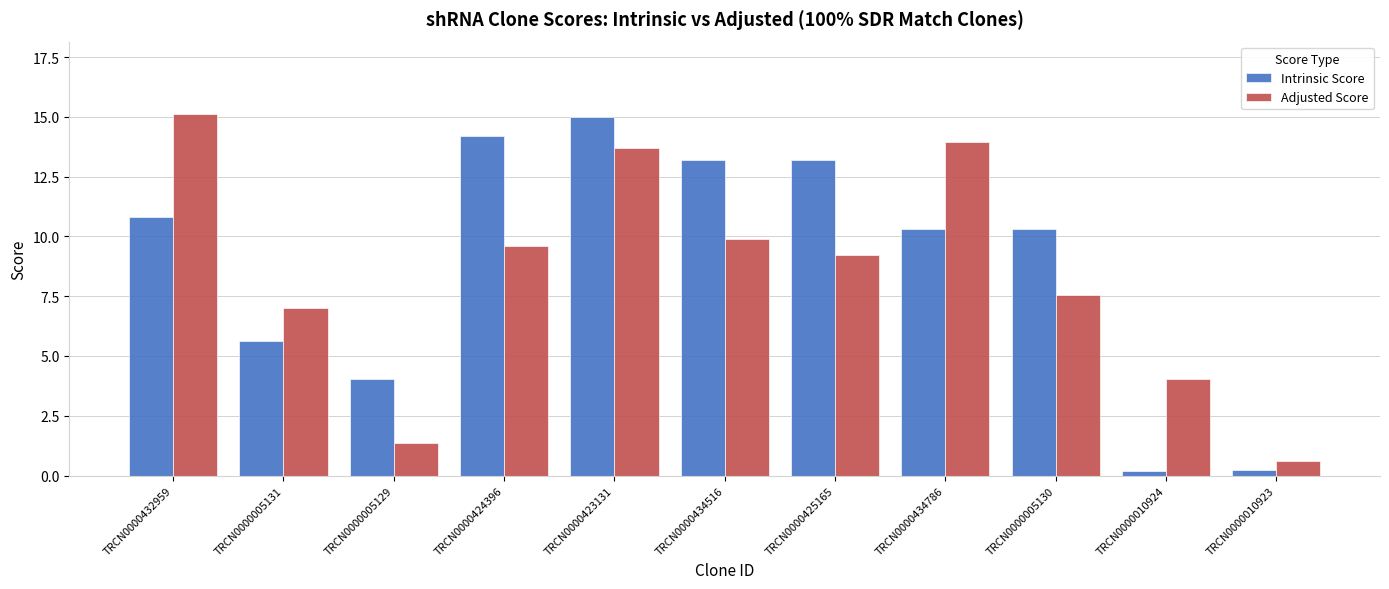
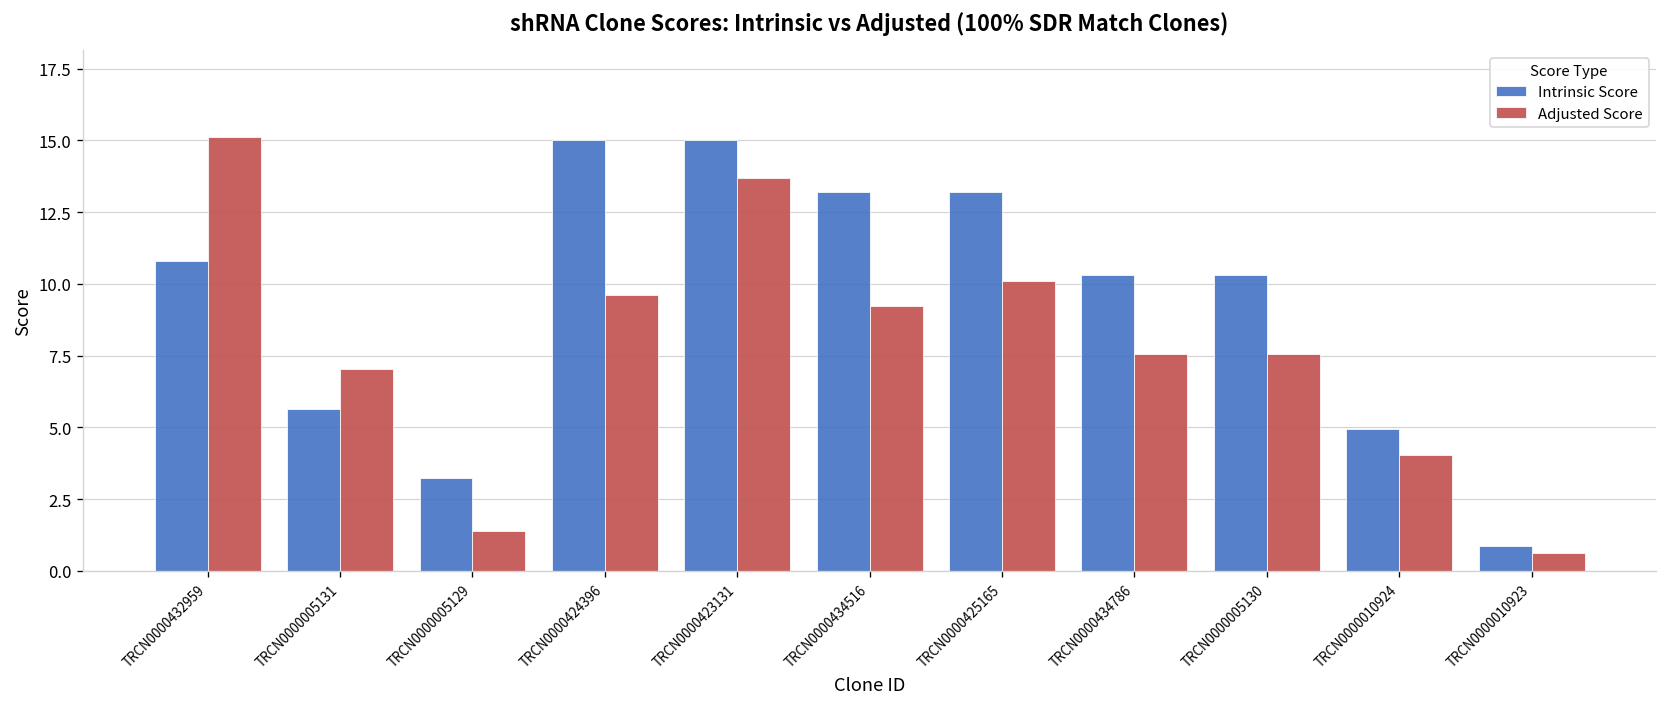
Intrinsic Score, TRCN0000005129: 4.1 -> 3.2
Intrinsic Score, TRCN0000424396: 14.2 -> 15.0
Adjusted Score, TRCN0000434516: 9.9 -> 9.2
Adjusted Score, TRCN0000425165: 9.2 -> 10.1
Adjusted Score, TRCN0000434786: 13.9 -> 7.6
Intrinsic Score, TRCN0000010924: 0.2 -> 5.0
Intrinsic Score, TRCN0000010923: 0.2 -> 0.9
